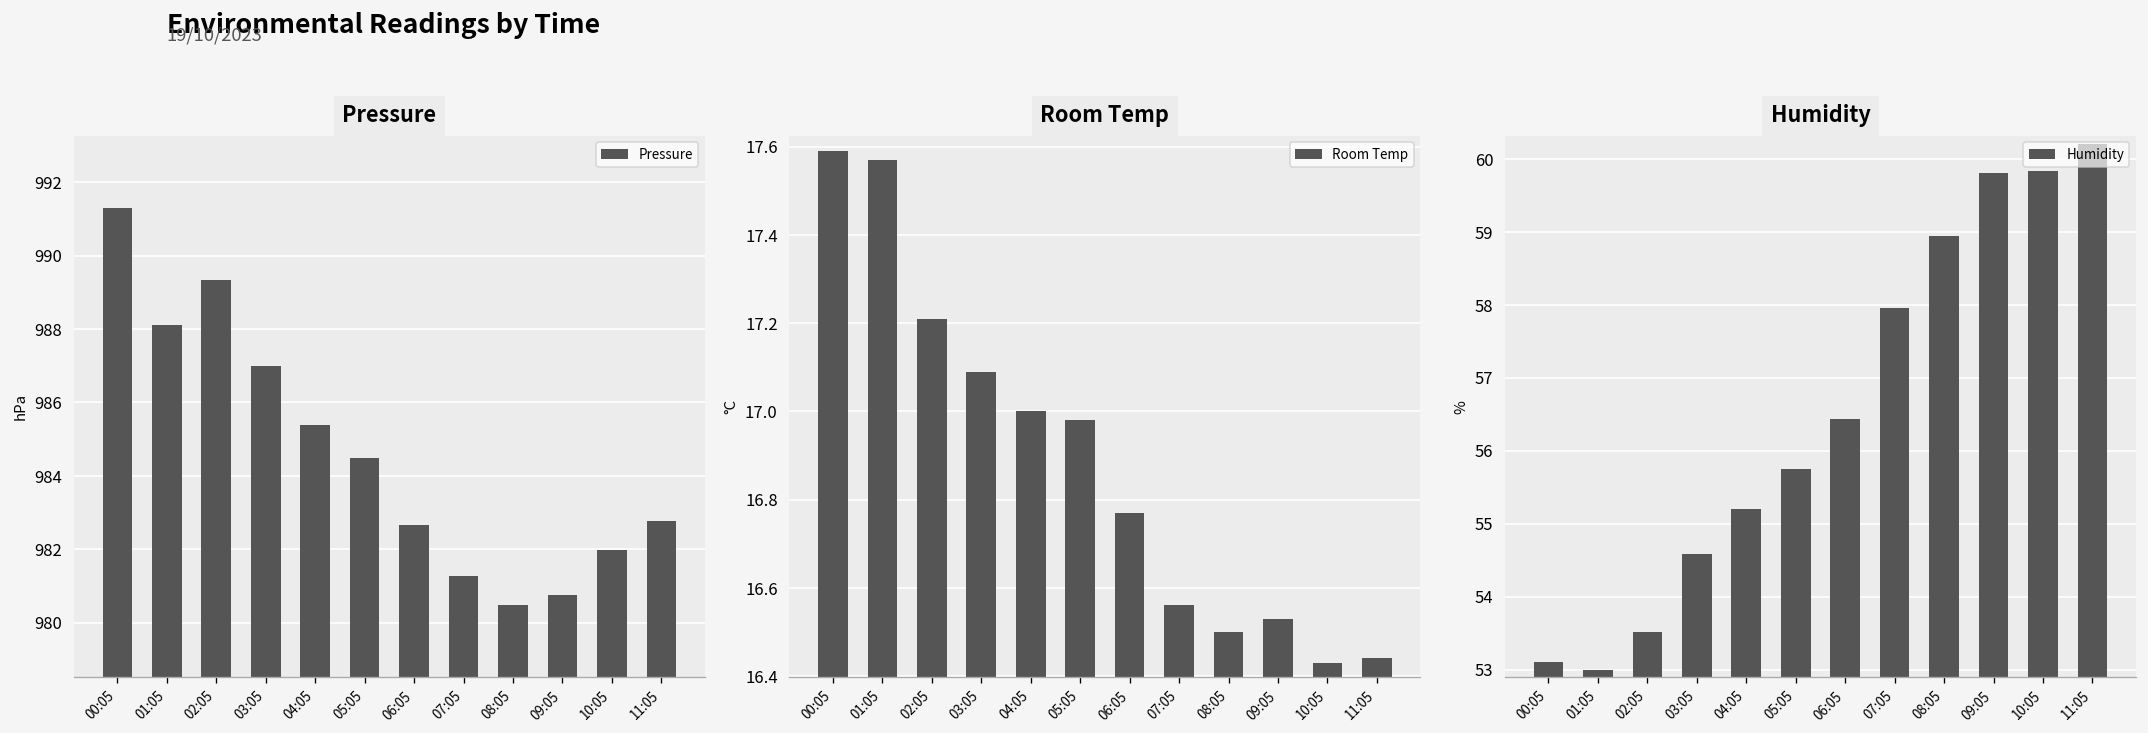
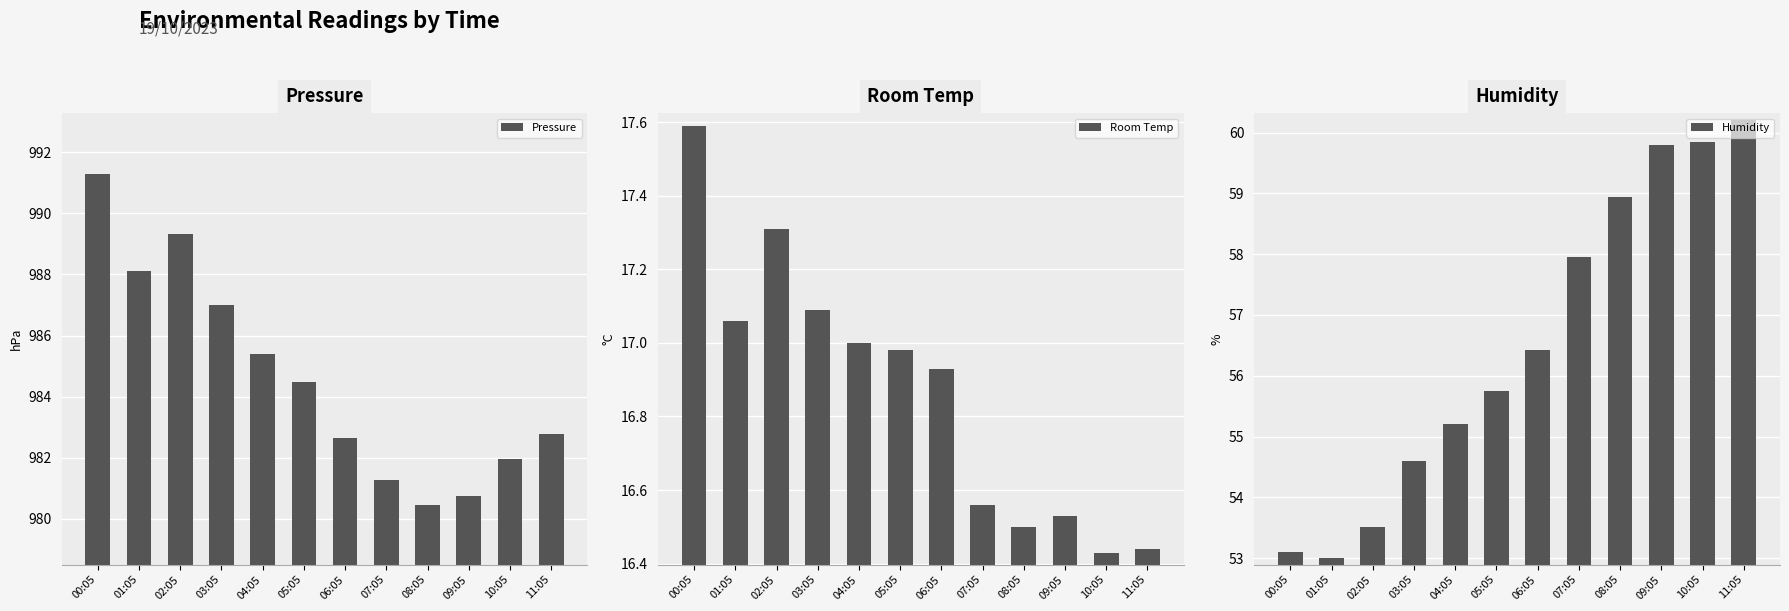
Room Temp, 01:05: 17.57 -> 17.06
Room Temp, 02:05: 17.21 -> 17.31
Room Temp, 06:05: 16.77 -> 16.93
